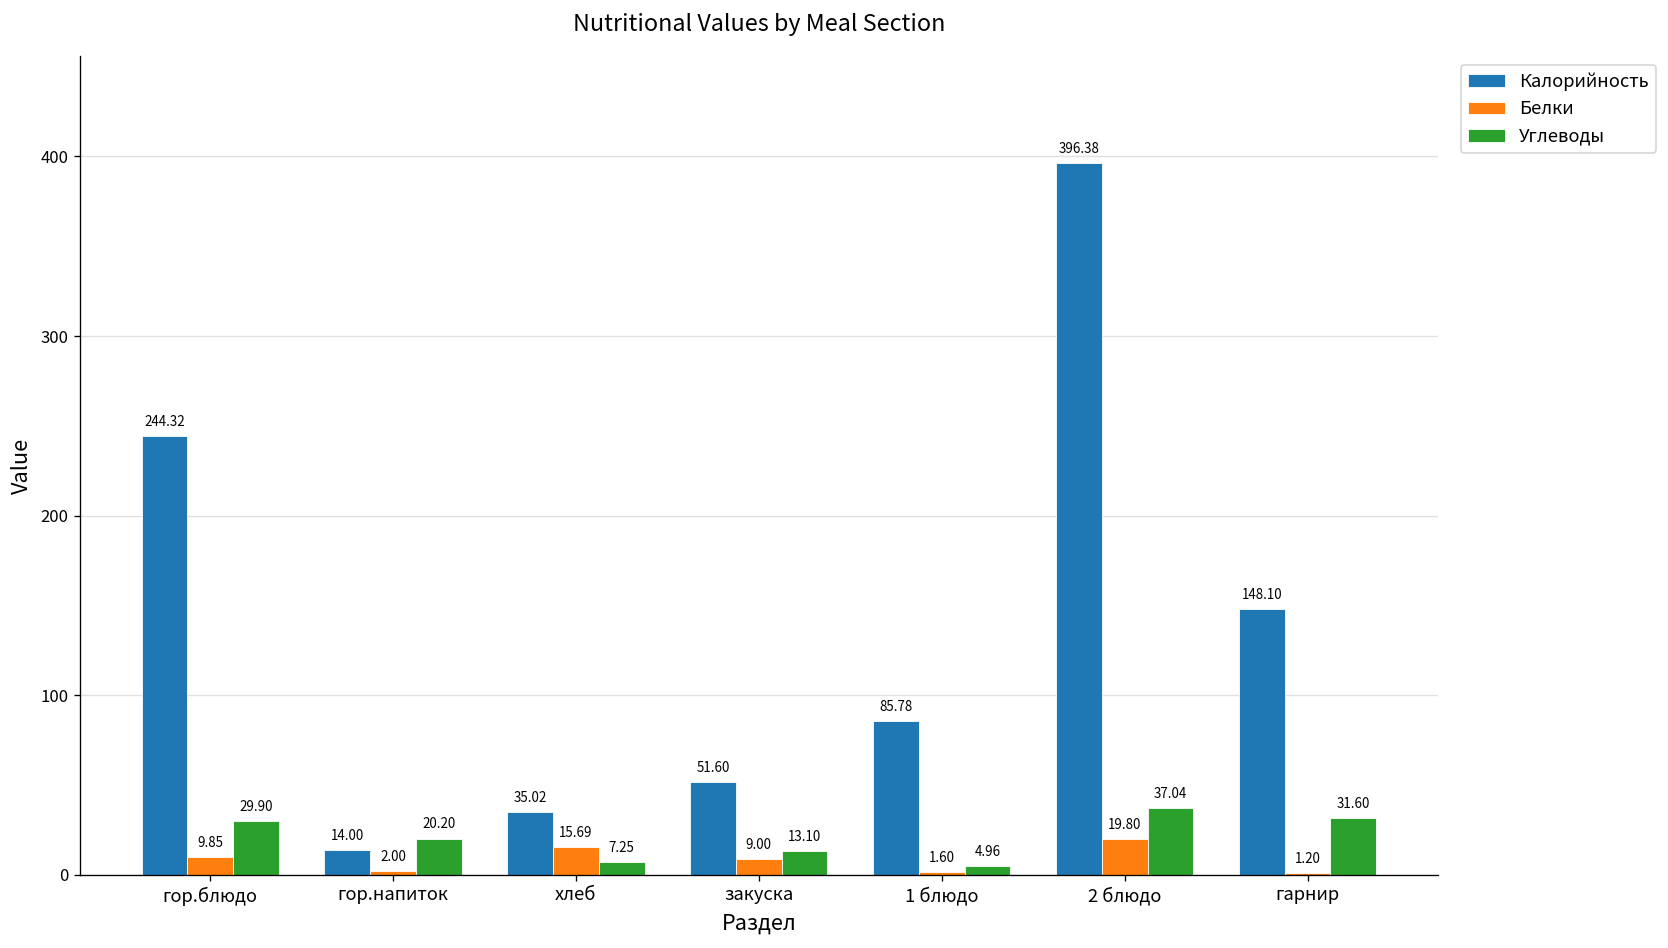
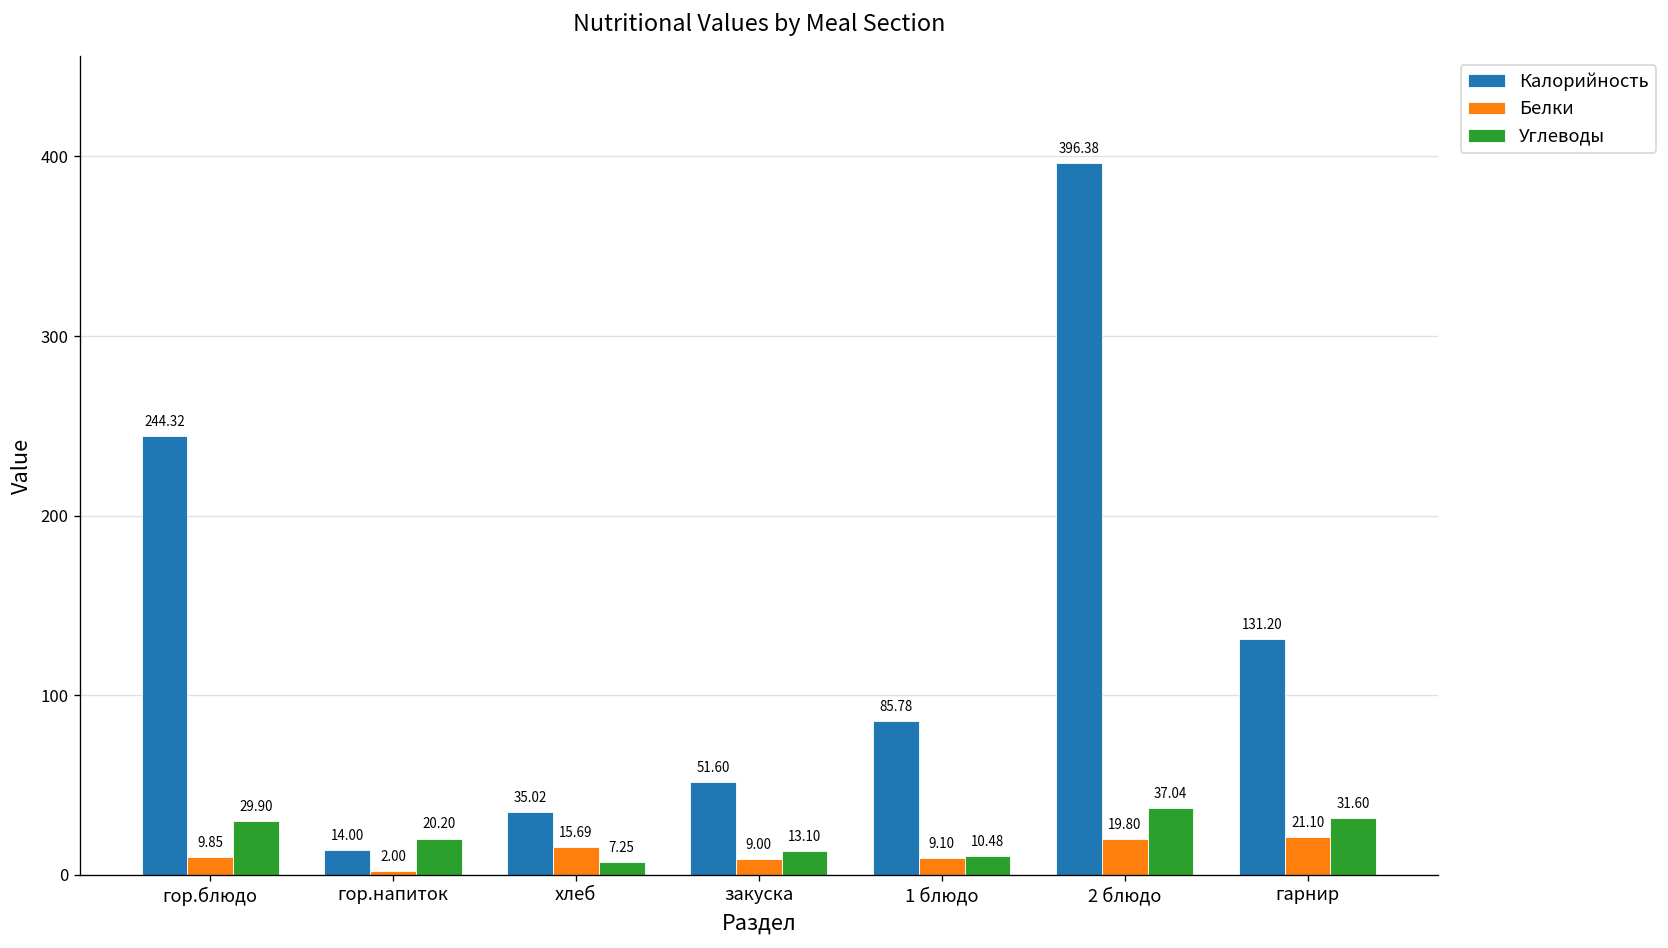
Белки, 1 блюдо: 1.60 -> 9.10
Углеводы, 1 блюдо: 4.96 -> 10.48
Калорийность, гарнир: 148.10 -> 131.20
Белки, гарнир: 1.20 -> 21.10
